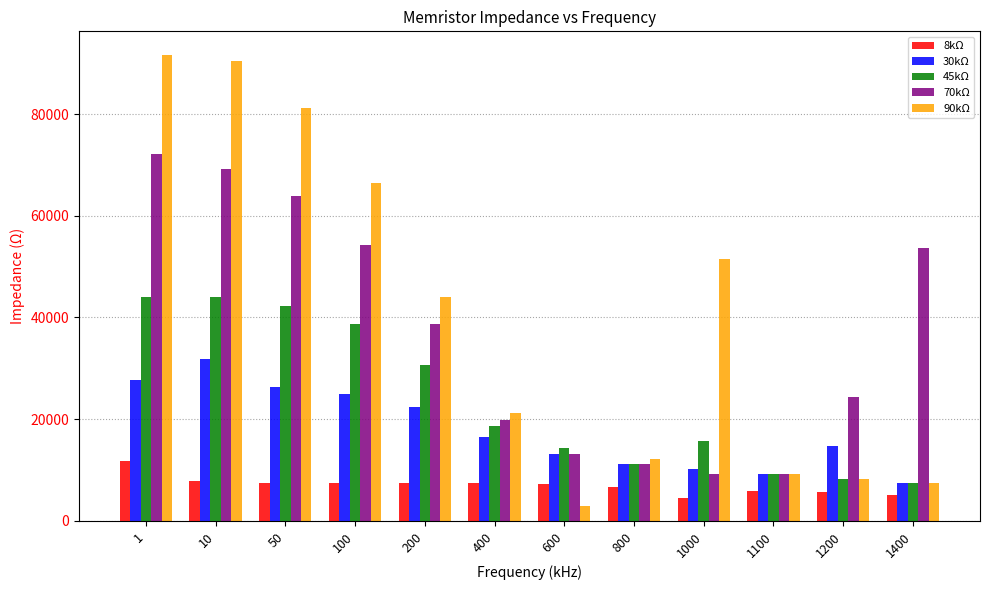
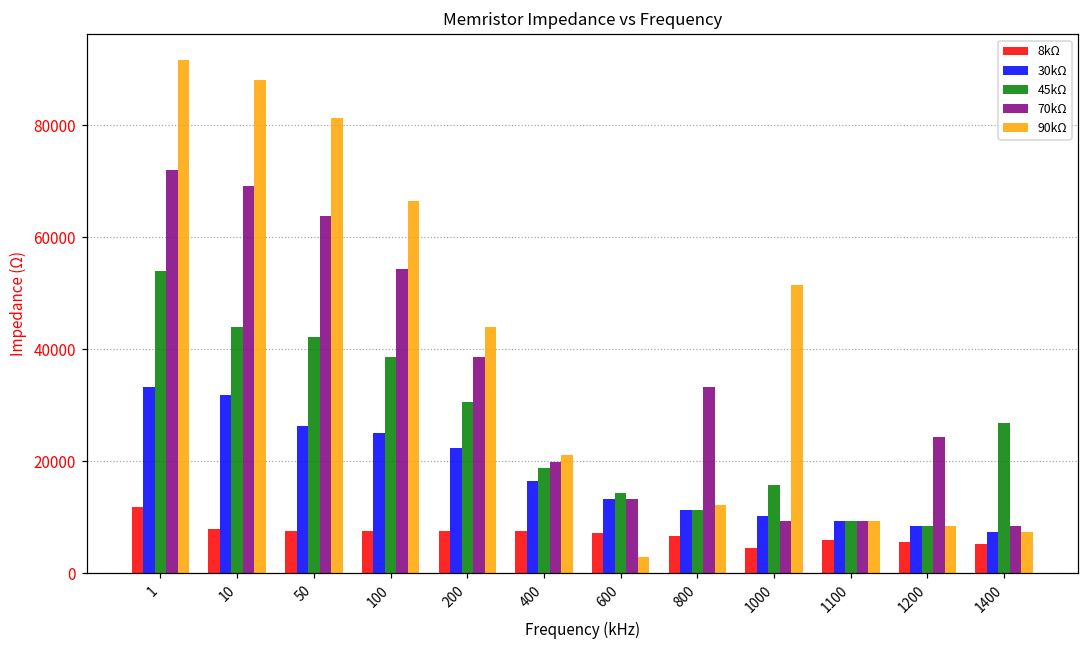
30kΩ, 1: 28000 -> 33000
45kΩ, 1: 44000 -> 54000
90kΩ, 10: 90000 -> 88000
70kΩ, 800: 11000 -> 33000
30kΩ, 1200: 15000 -> 8000
45kΩ, 1400: 7000 -> 27000
70kΩ, 1400: 54000 -> 8000
